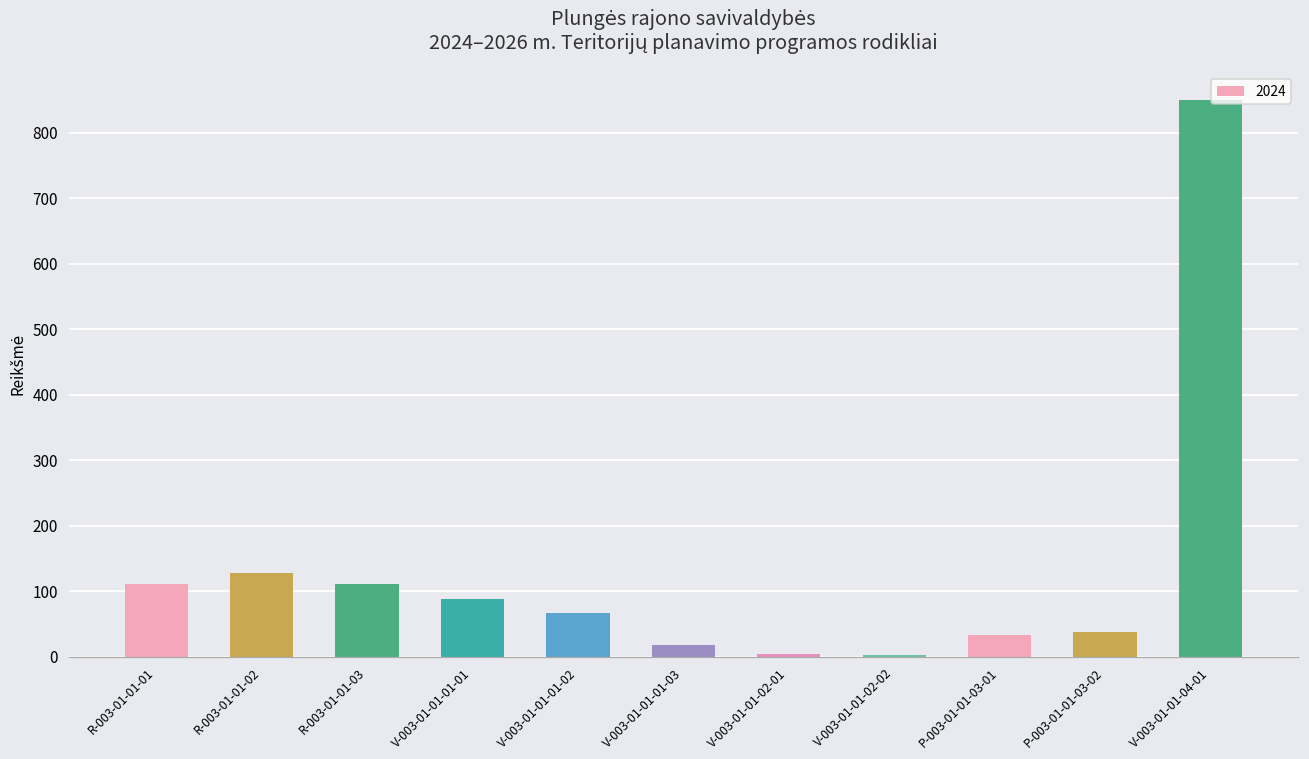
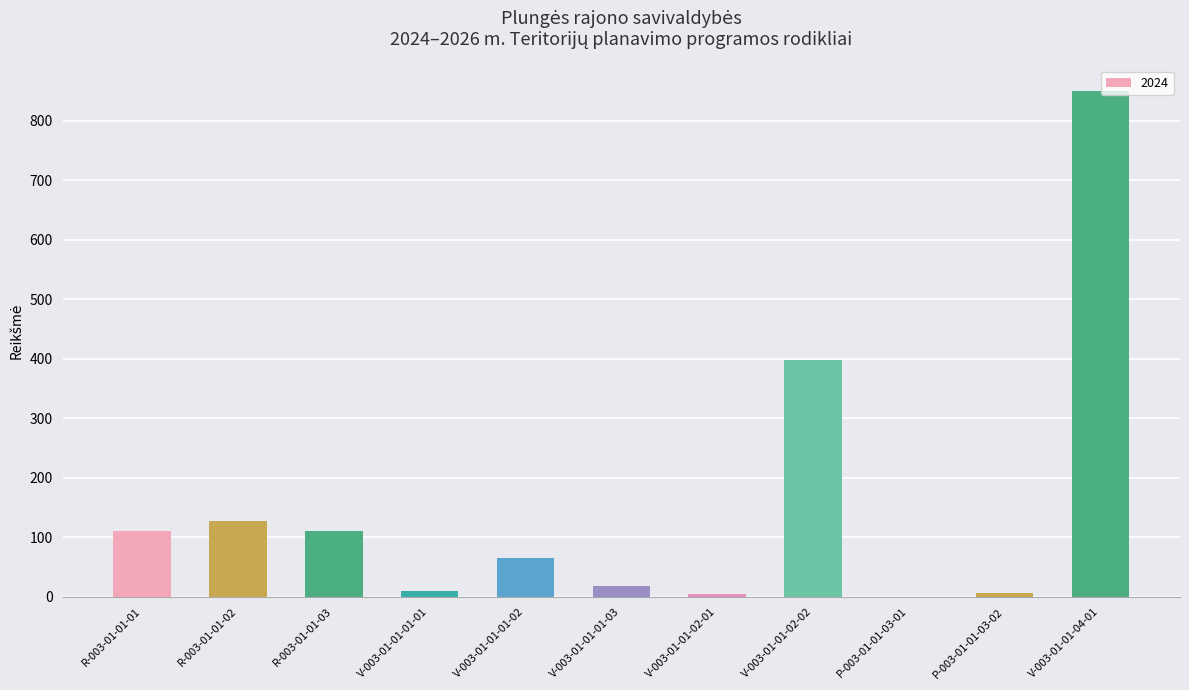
V-003-01-01-01-01: 90 -> 10
V-003-01-01-02-02: 0 -> 400
P-003-01-01-03-01: 30 -> 0
P-003-01-01-03-02: 40 -> 10
